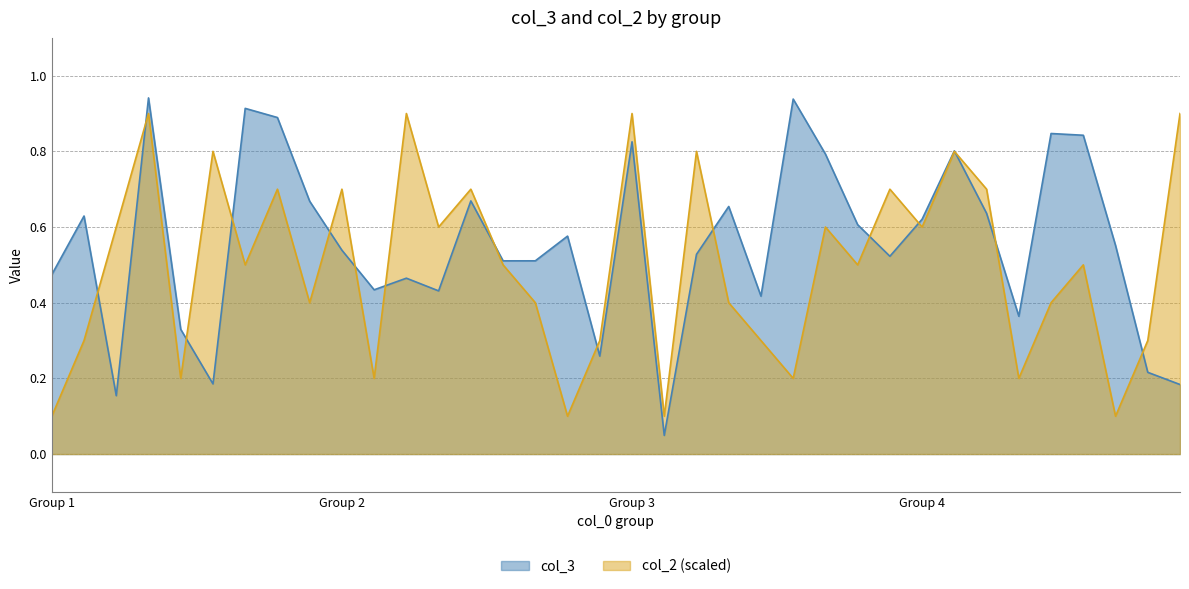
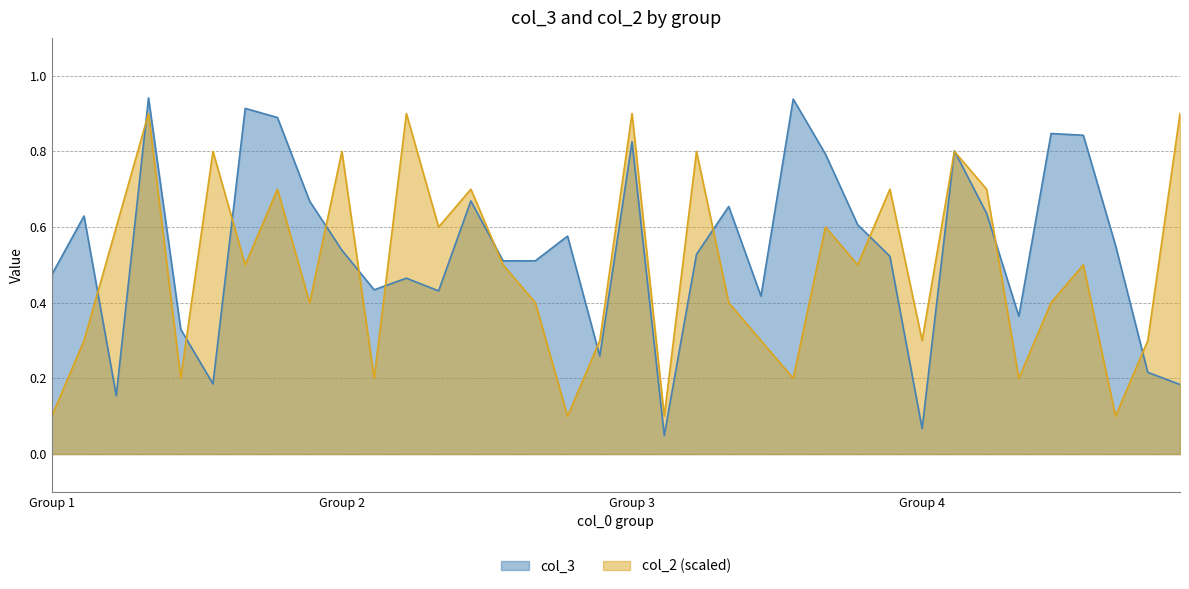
col_2 (scaled), Group 2: 0.70 -> 0.80
col_3, Group 4: 0.62 -> 0.07
col_2 (scaled), Group 4: 0.60 -> 0.30
